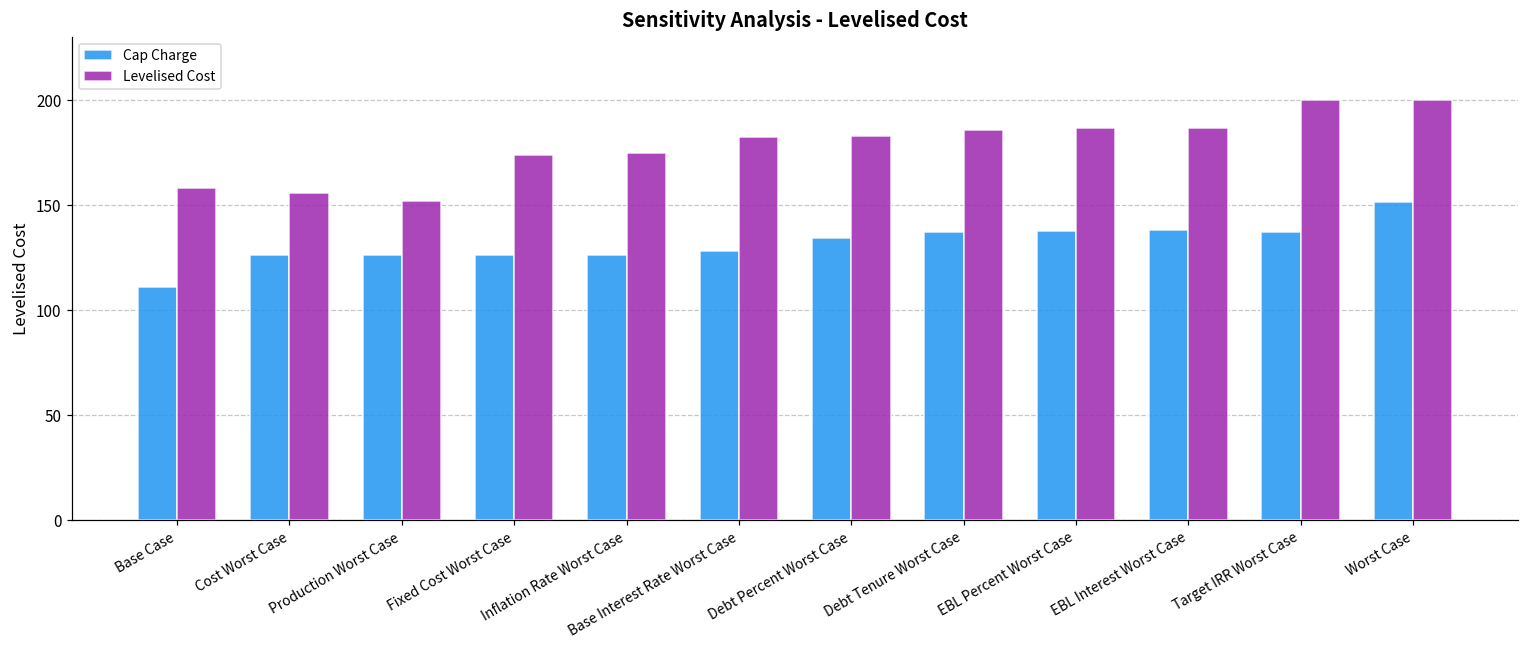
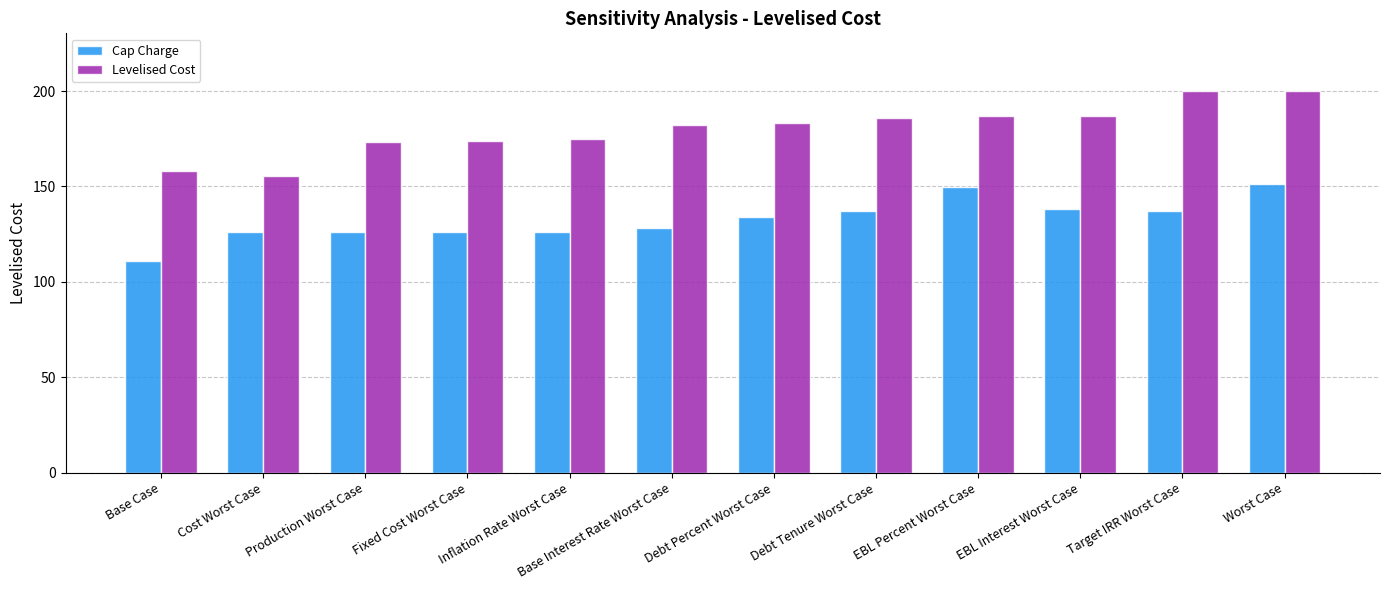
Levelised Cost, Production Worst Case: 152 -> 173
Cap Charge, EBL Percent Worst Case: 138 -> 150
